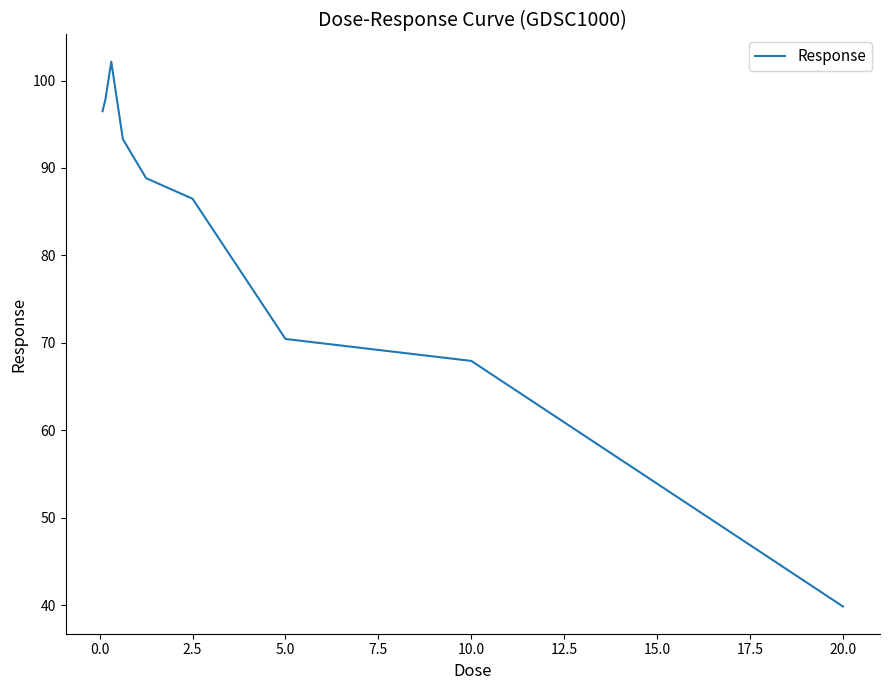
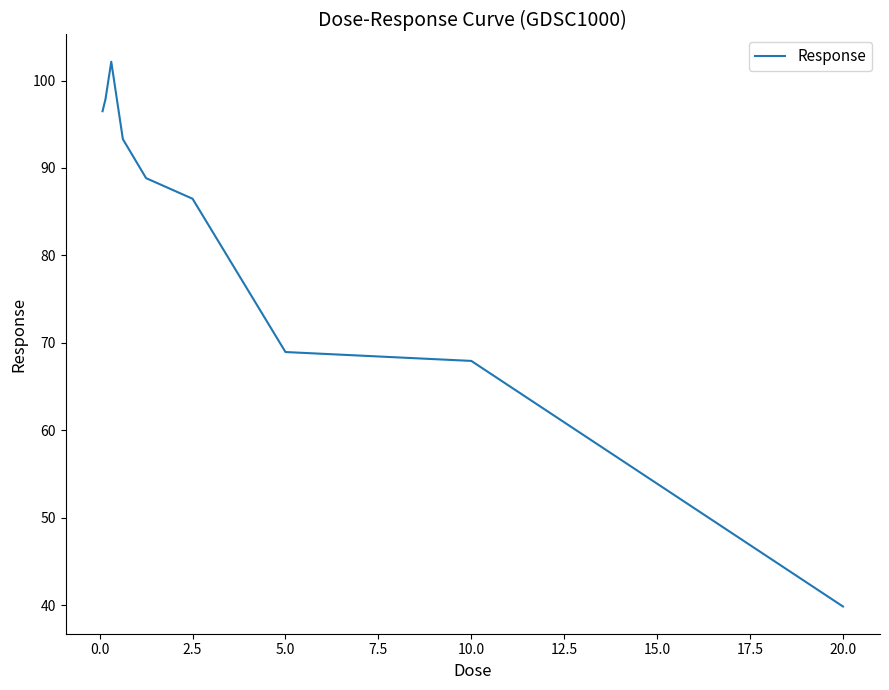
5.0: 70 -> 69
